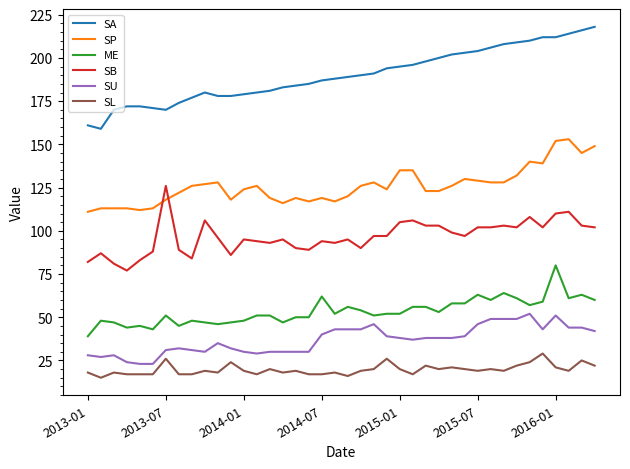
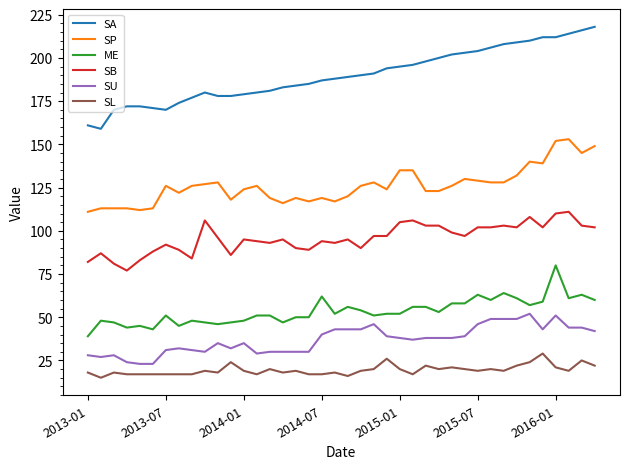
SP, 2013-07: 118 -> 126
SB, 2013-07: 126 -> 92
SL, 2013-07: 26 -> 17
SU, 2014-01: 30 -> 35
